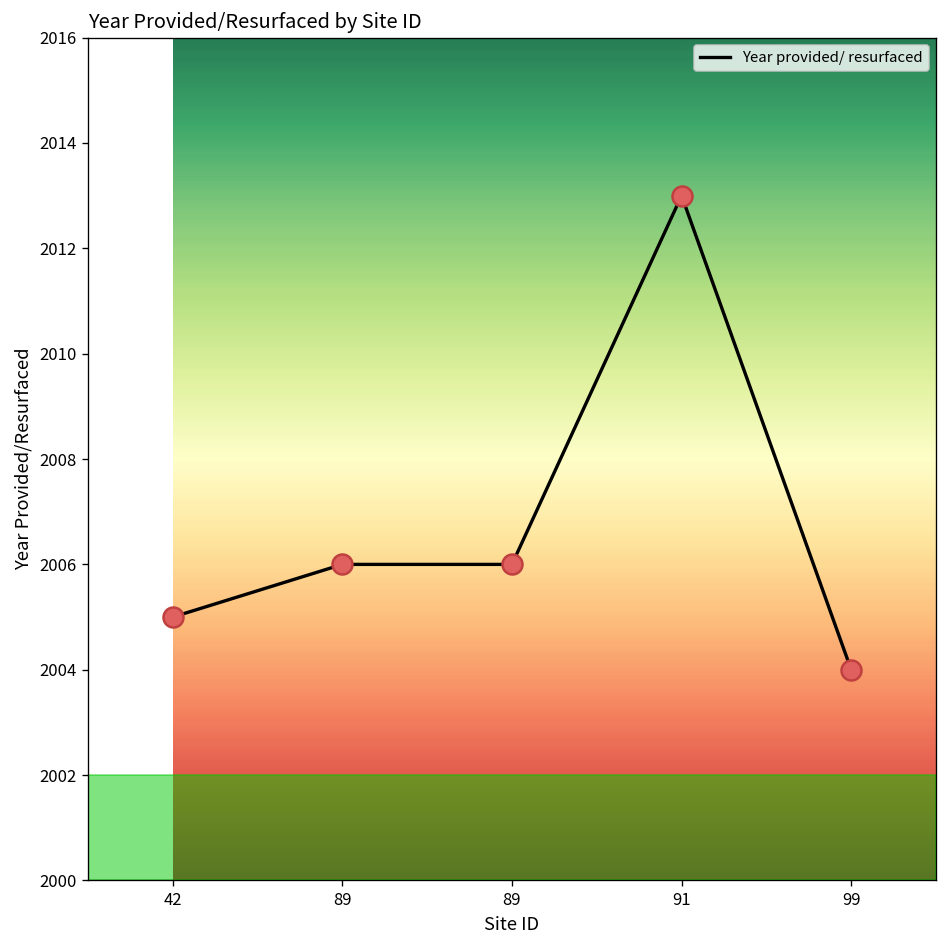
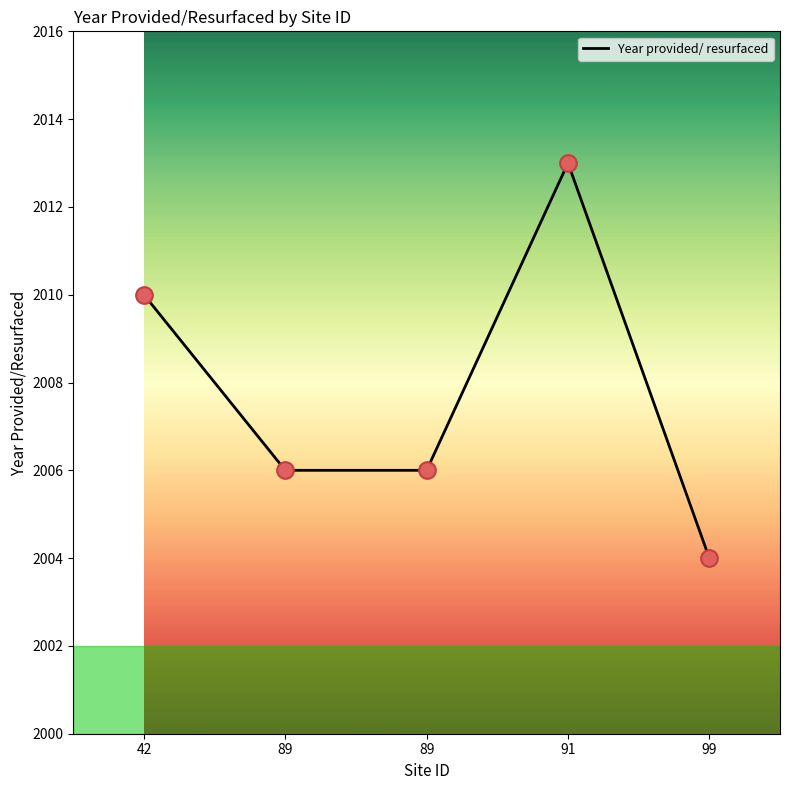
42: 2005 -> 2010
